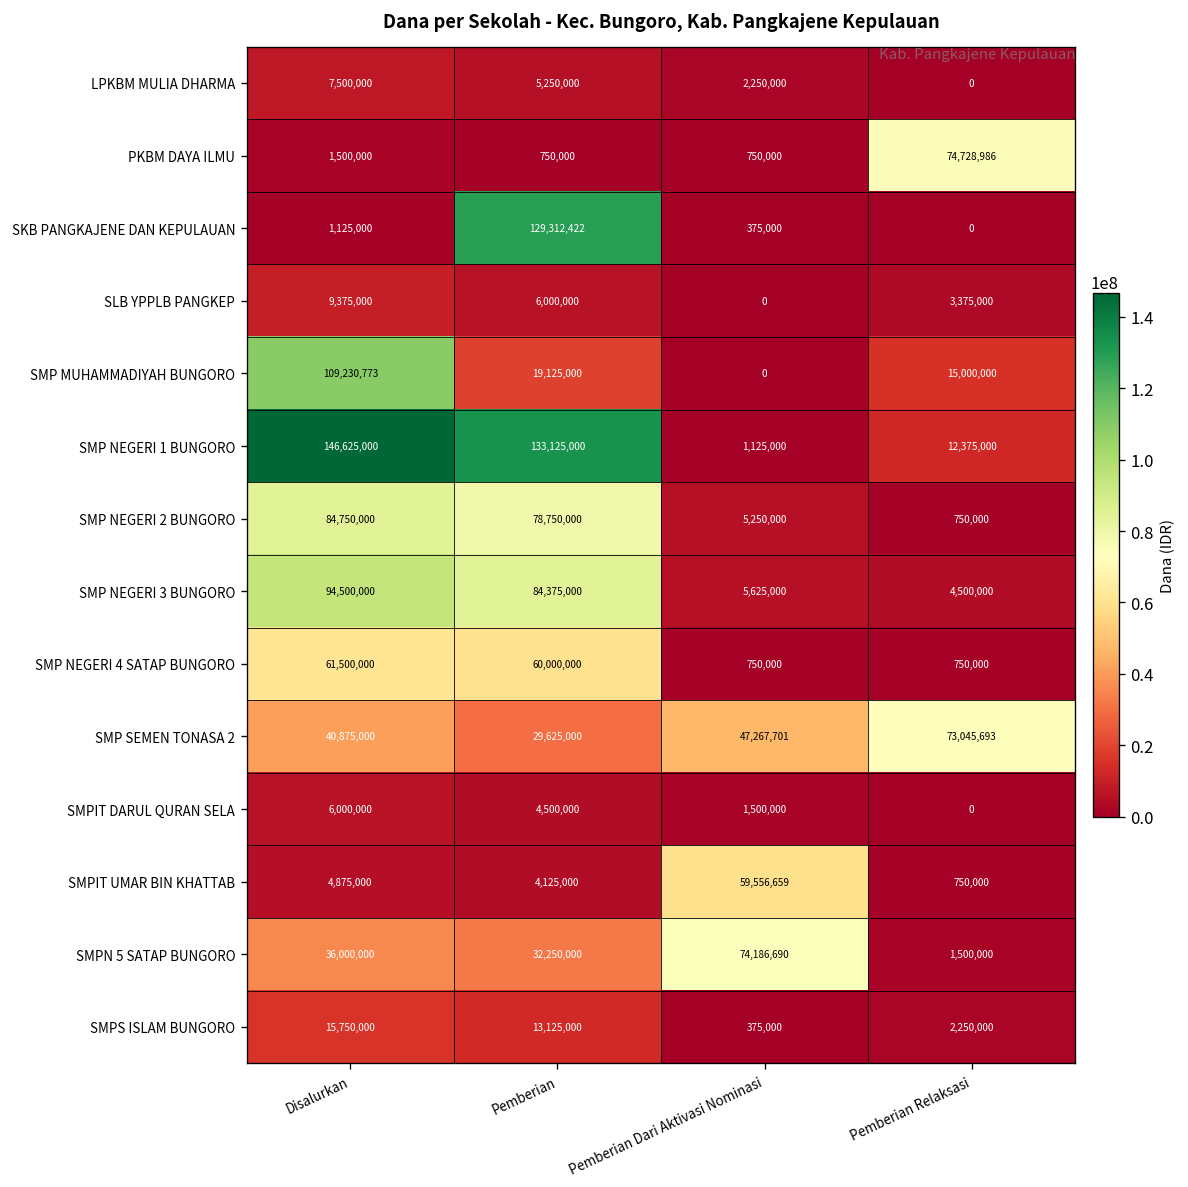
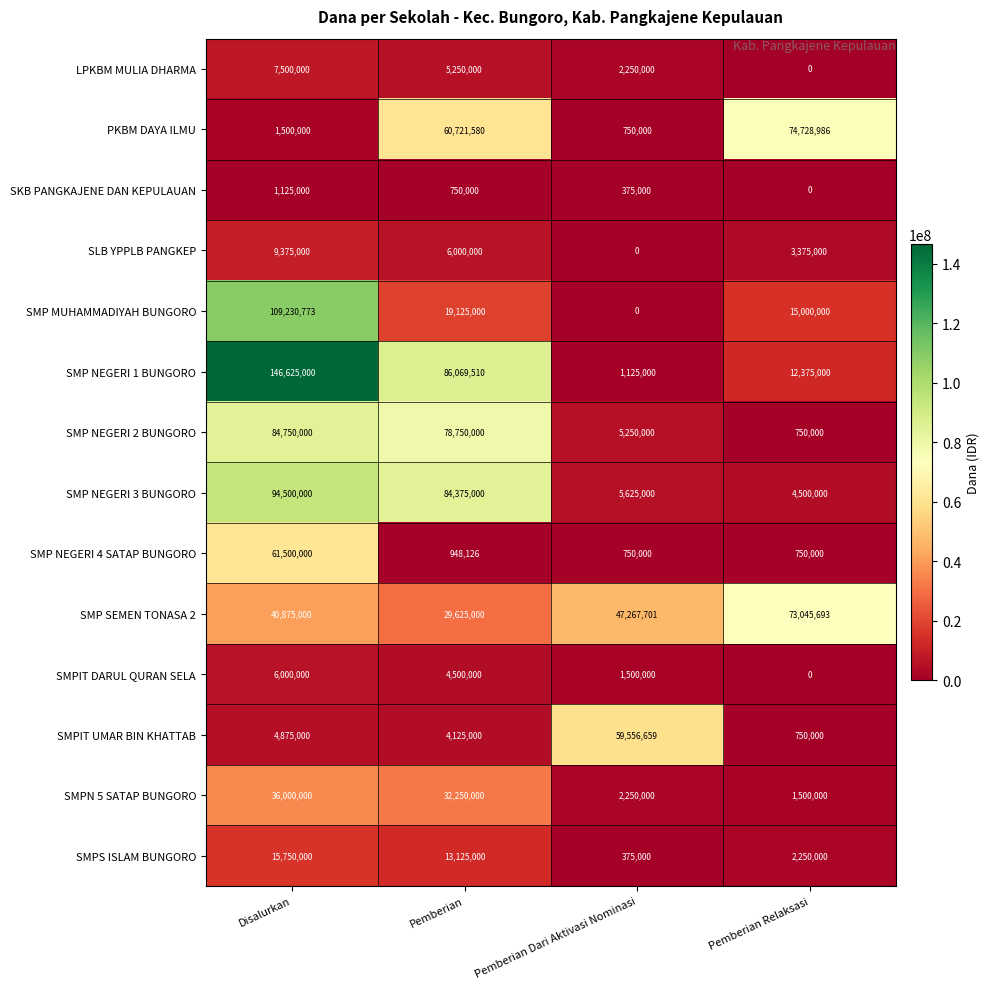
PKBM DAYA ILMU, Pemberian: 750,000 -> 60,721,580
SKB PANGKAJENE DAN KEPULAUAN, Pemberian: 129,312,422 -> 750,000
SMP NEGERI 1 BUNGORO, Pemberian: 133,125,000 -> 86,069,510
SMP NEGERI 4 SATAP BUNGORO, Pemberian: 60,000,000 -> 948,126
SMPN 5 SATAP BUNGORO, Pemberian Dari Aktivasi Nominasi: 74,186,690 -> 2,250,000
